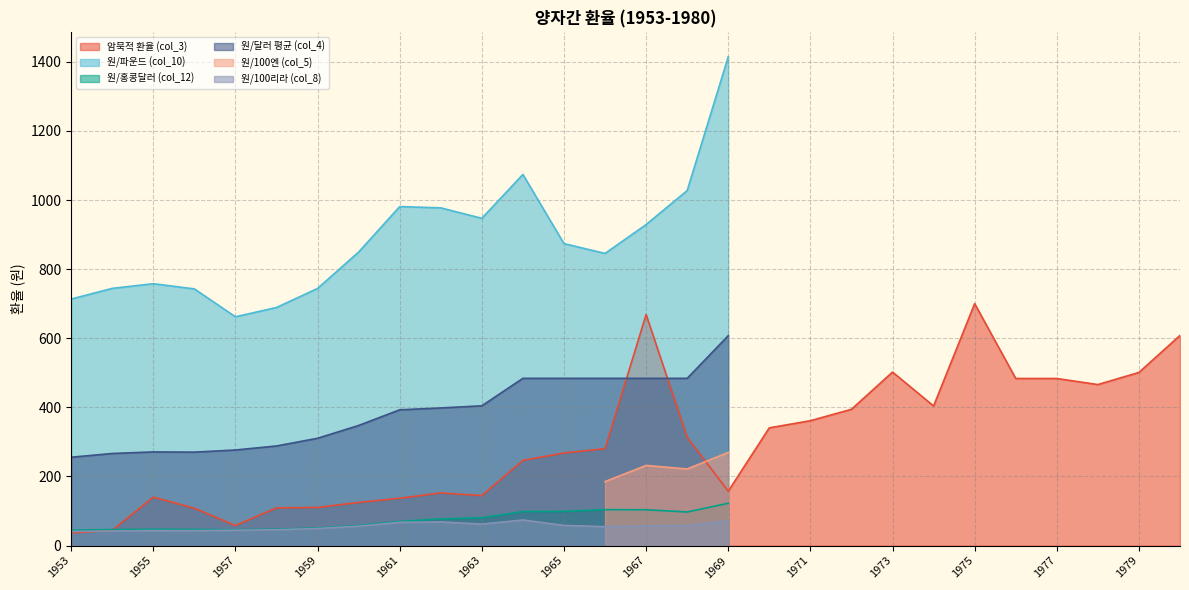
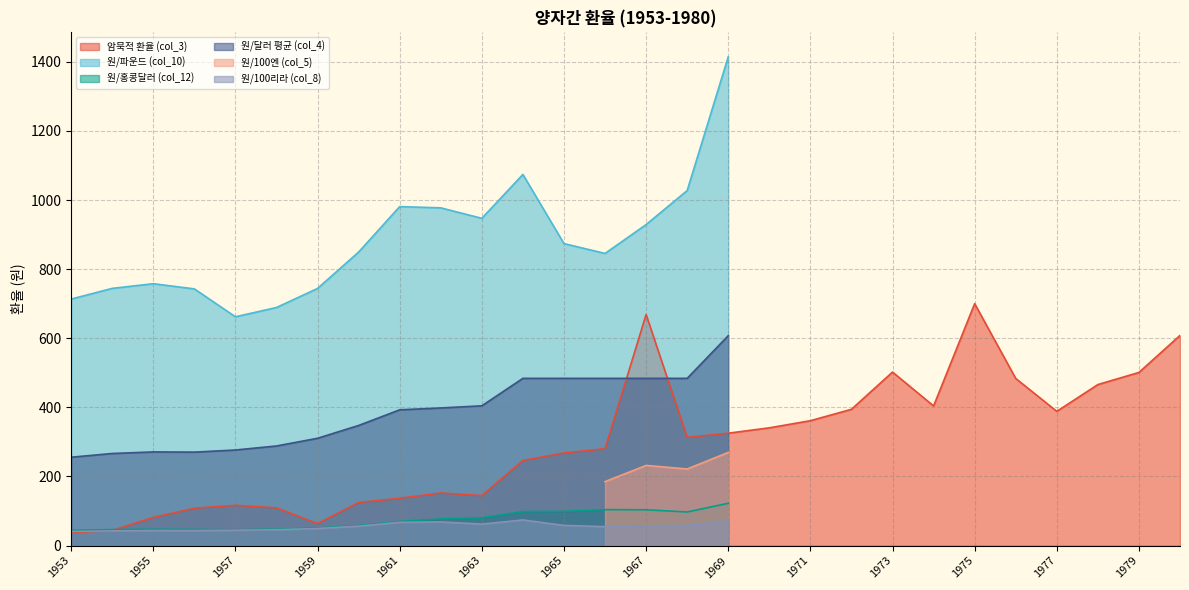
암묵적 환율 (col_3), 1955: 140 -> 80
암묵적 환율 (col_3), 1957: 60 -> 120
암묵적 환율 (col_3), 1959: 110 -> 60
암묵적 환율 (col_3), 1969: 160 -> 330
암묵적 환율 (col_3), 1977: 480 -> 390
